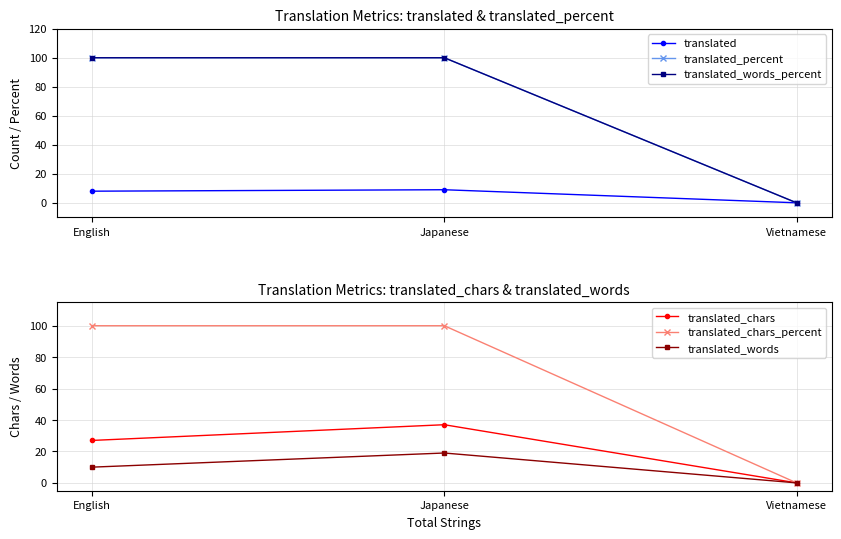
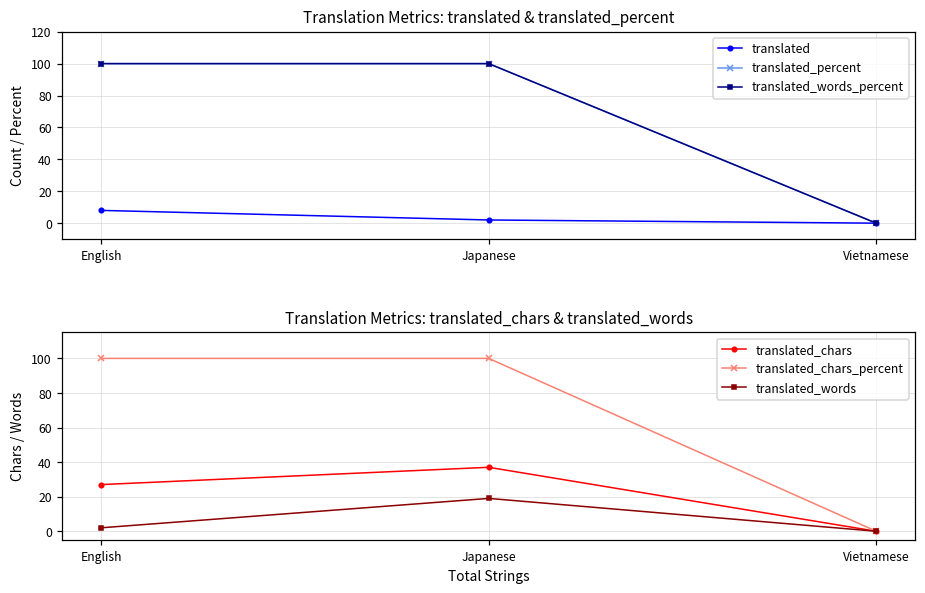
Translation Metrics: translated & translated_percent, translated, Japanese: 9 -> 2
Translation Metrics: translated_chars & translated_words, translated_words, English: 10 -> 2
